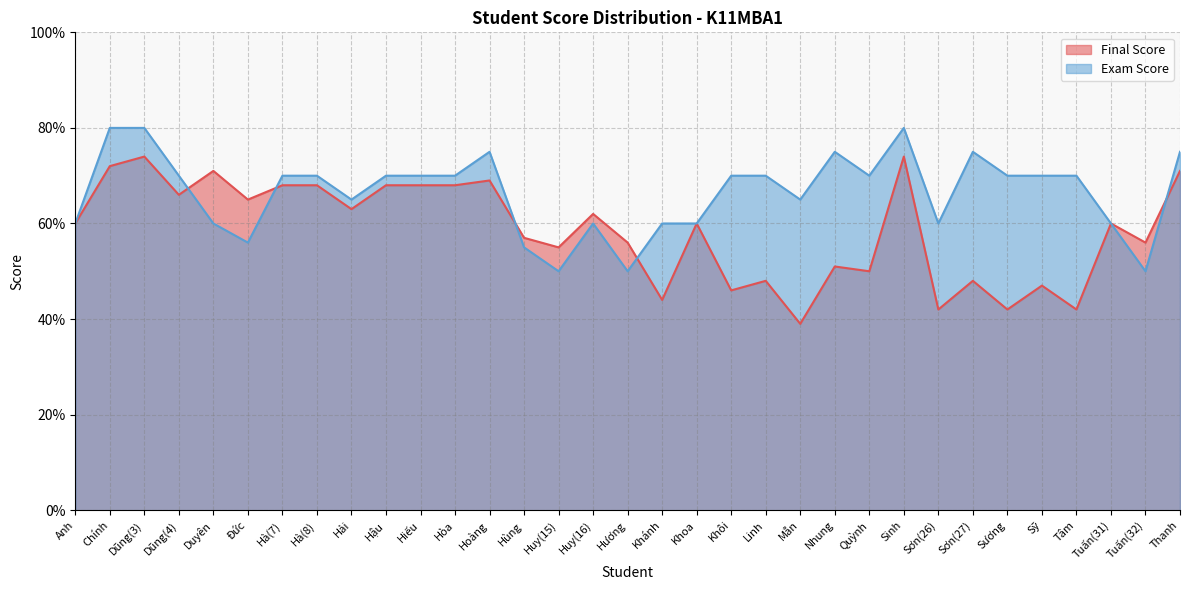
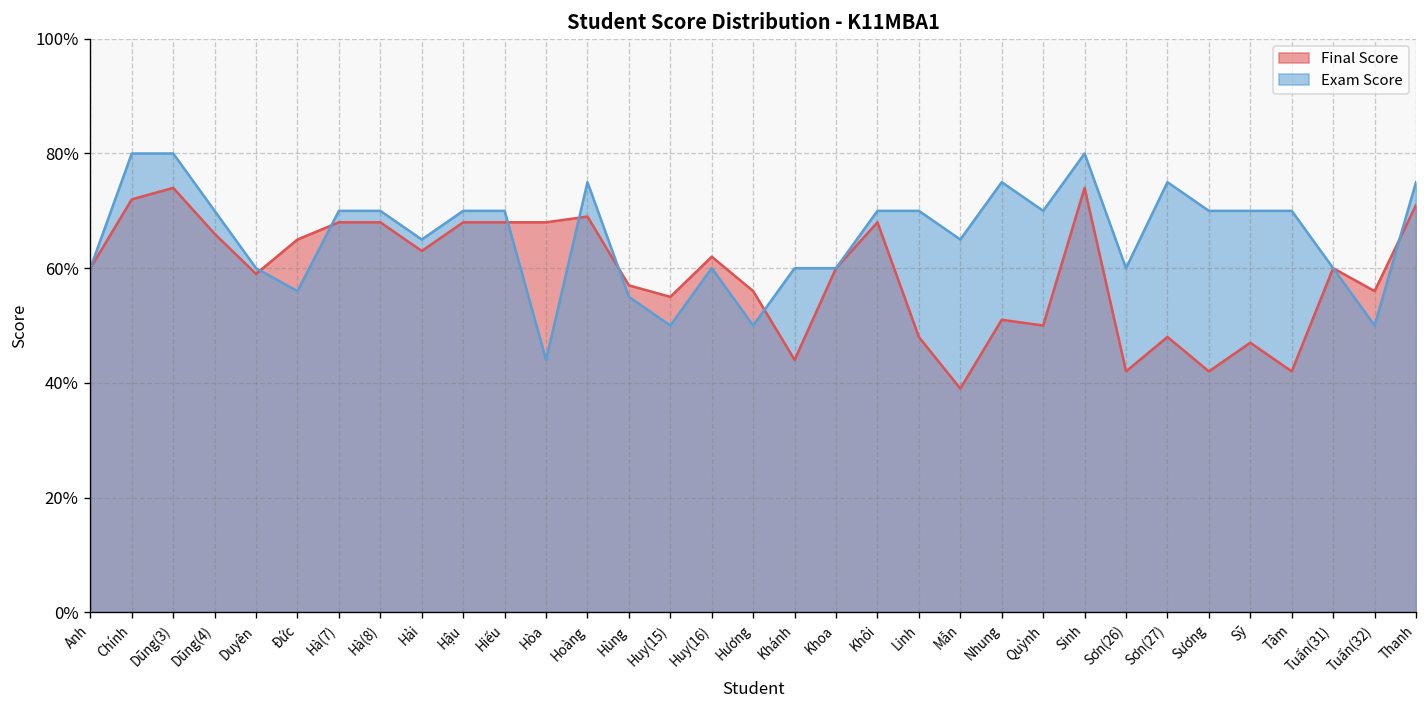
Final Score, Duyên: 71% -> 59%
Exam Score, Hòa: 70% -> 44%
Final Score, Khôi: 46% -> 68%
